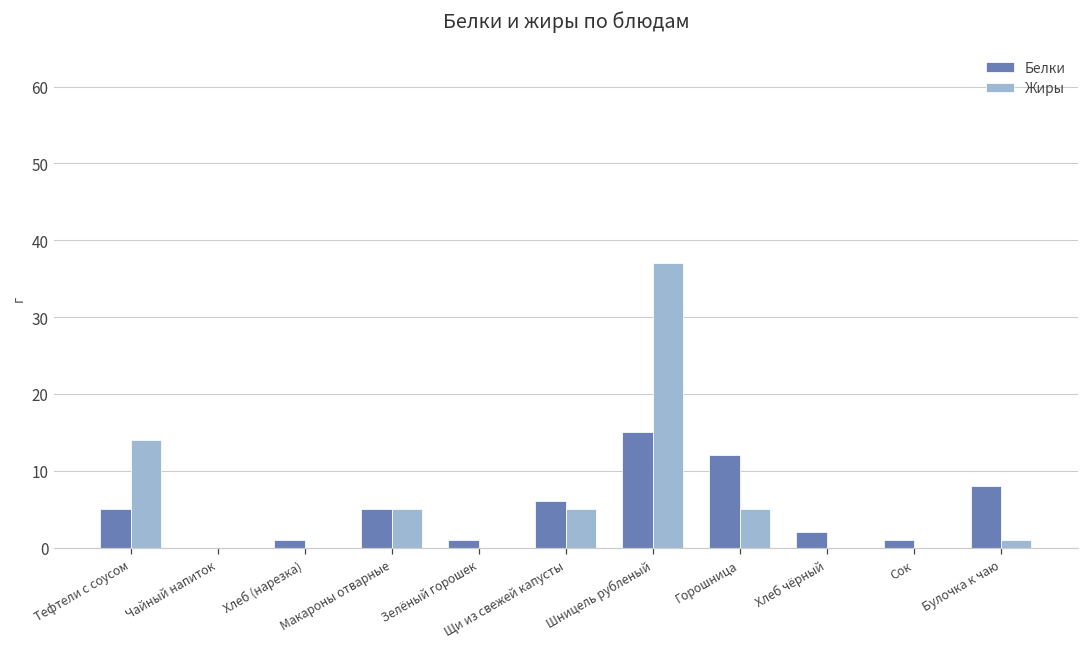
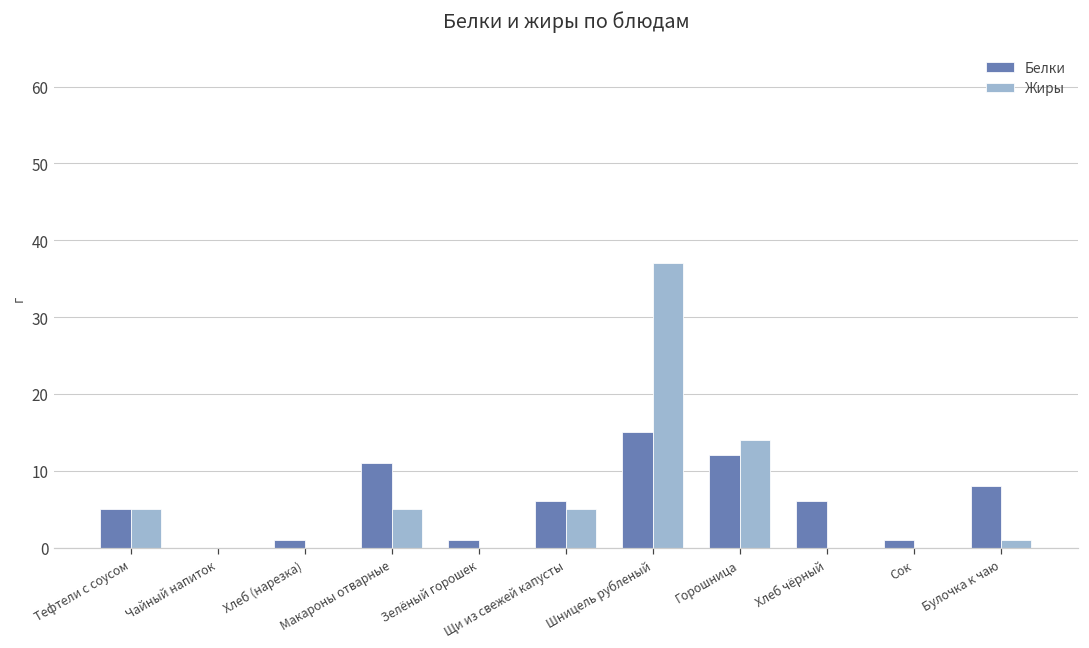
Жиры, Тефтели с соусом: 14 -> 5
Белки, Макароны отварные: 5 -> 11
Жиры, Горошница: 5 -> 14
Белки, Хлеб чёрный: 2 -> 6
